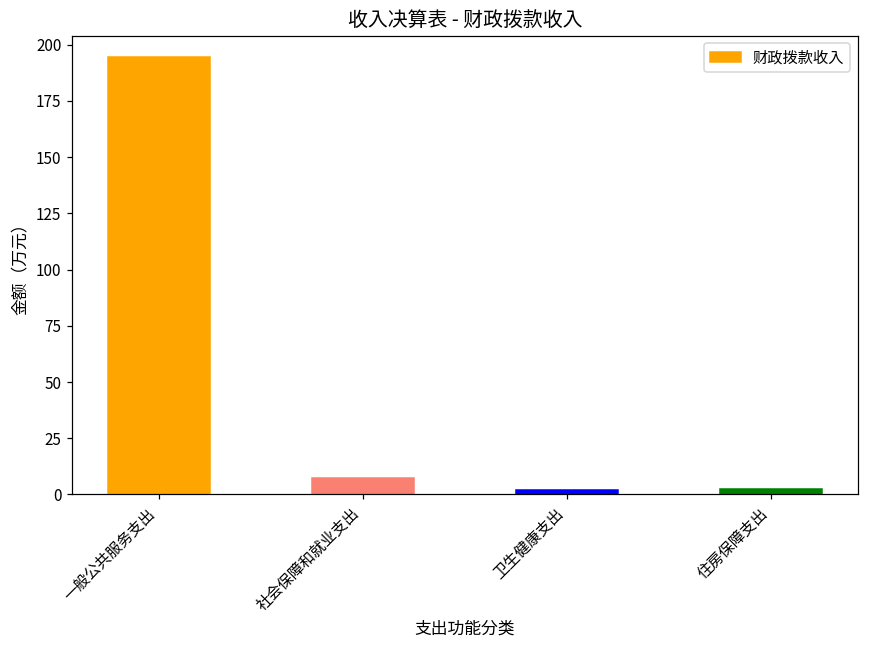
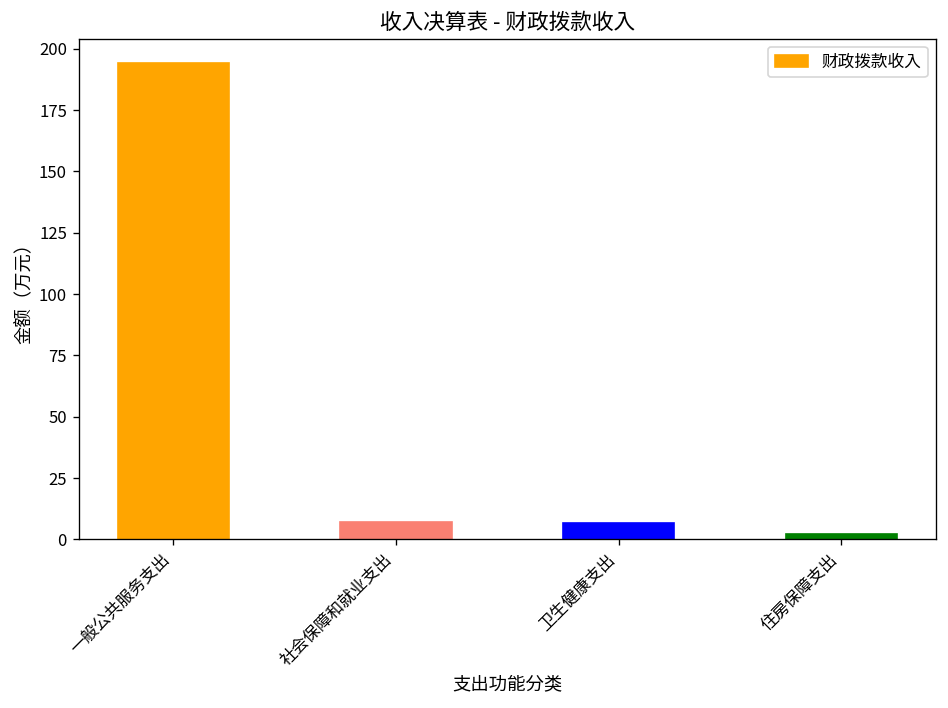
卫生健康支出: 2 -> 7
